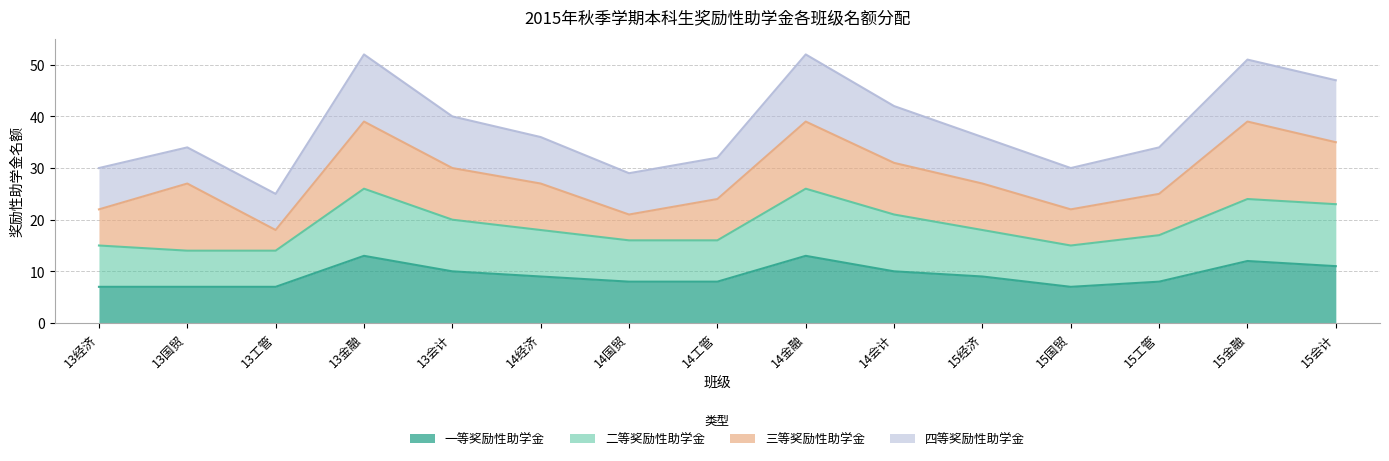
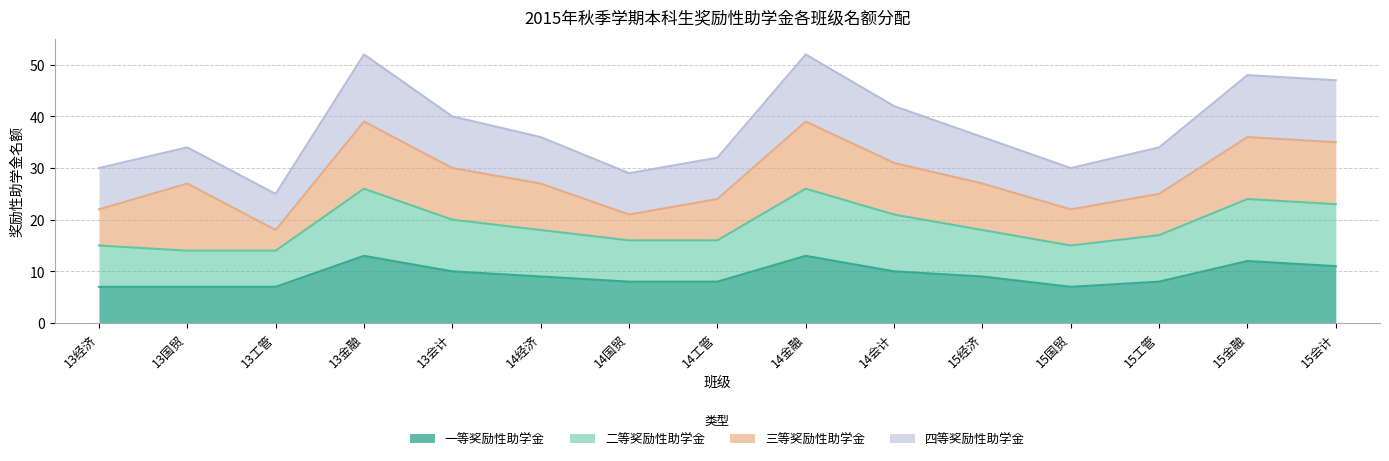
三等奖励性助学金, 15金融: 15 -> 12
